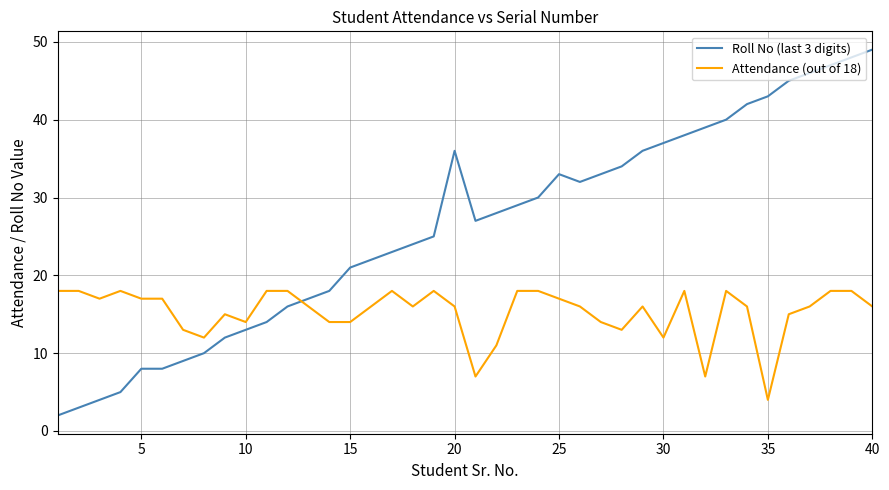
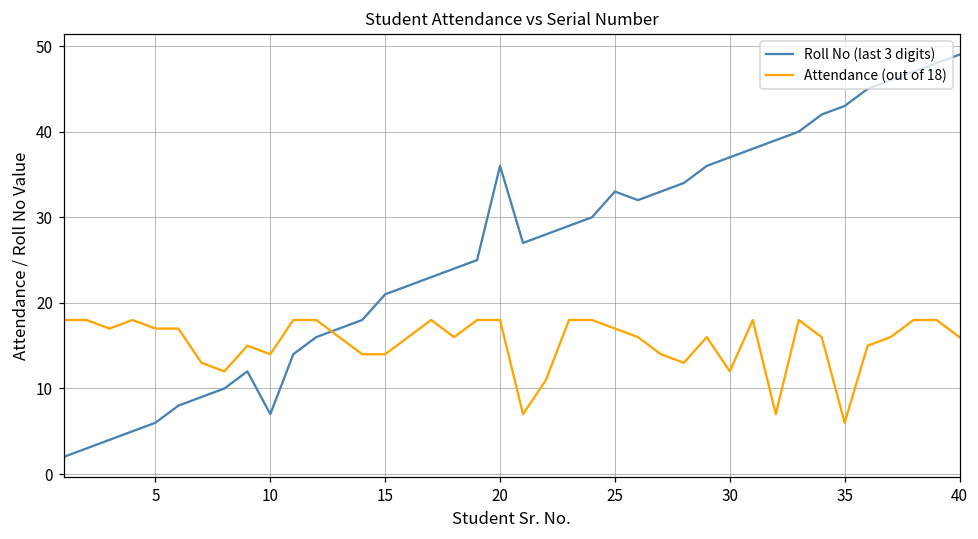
Roll No (last 3 digits), 5: 8 -> 6
Roll No (last 3 digits), 10: 13 -> 7
Attendance (out of 18), 20: 16 -> 18
Attendance (out of 18), 35: 4 -> 6
